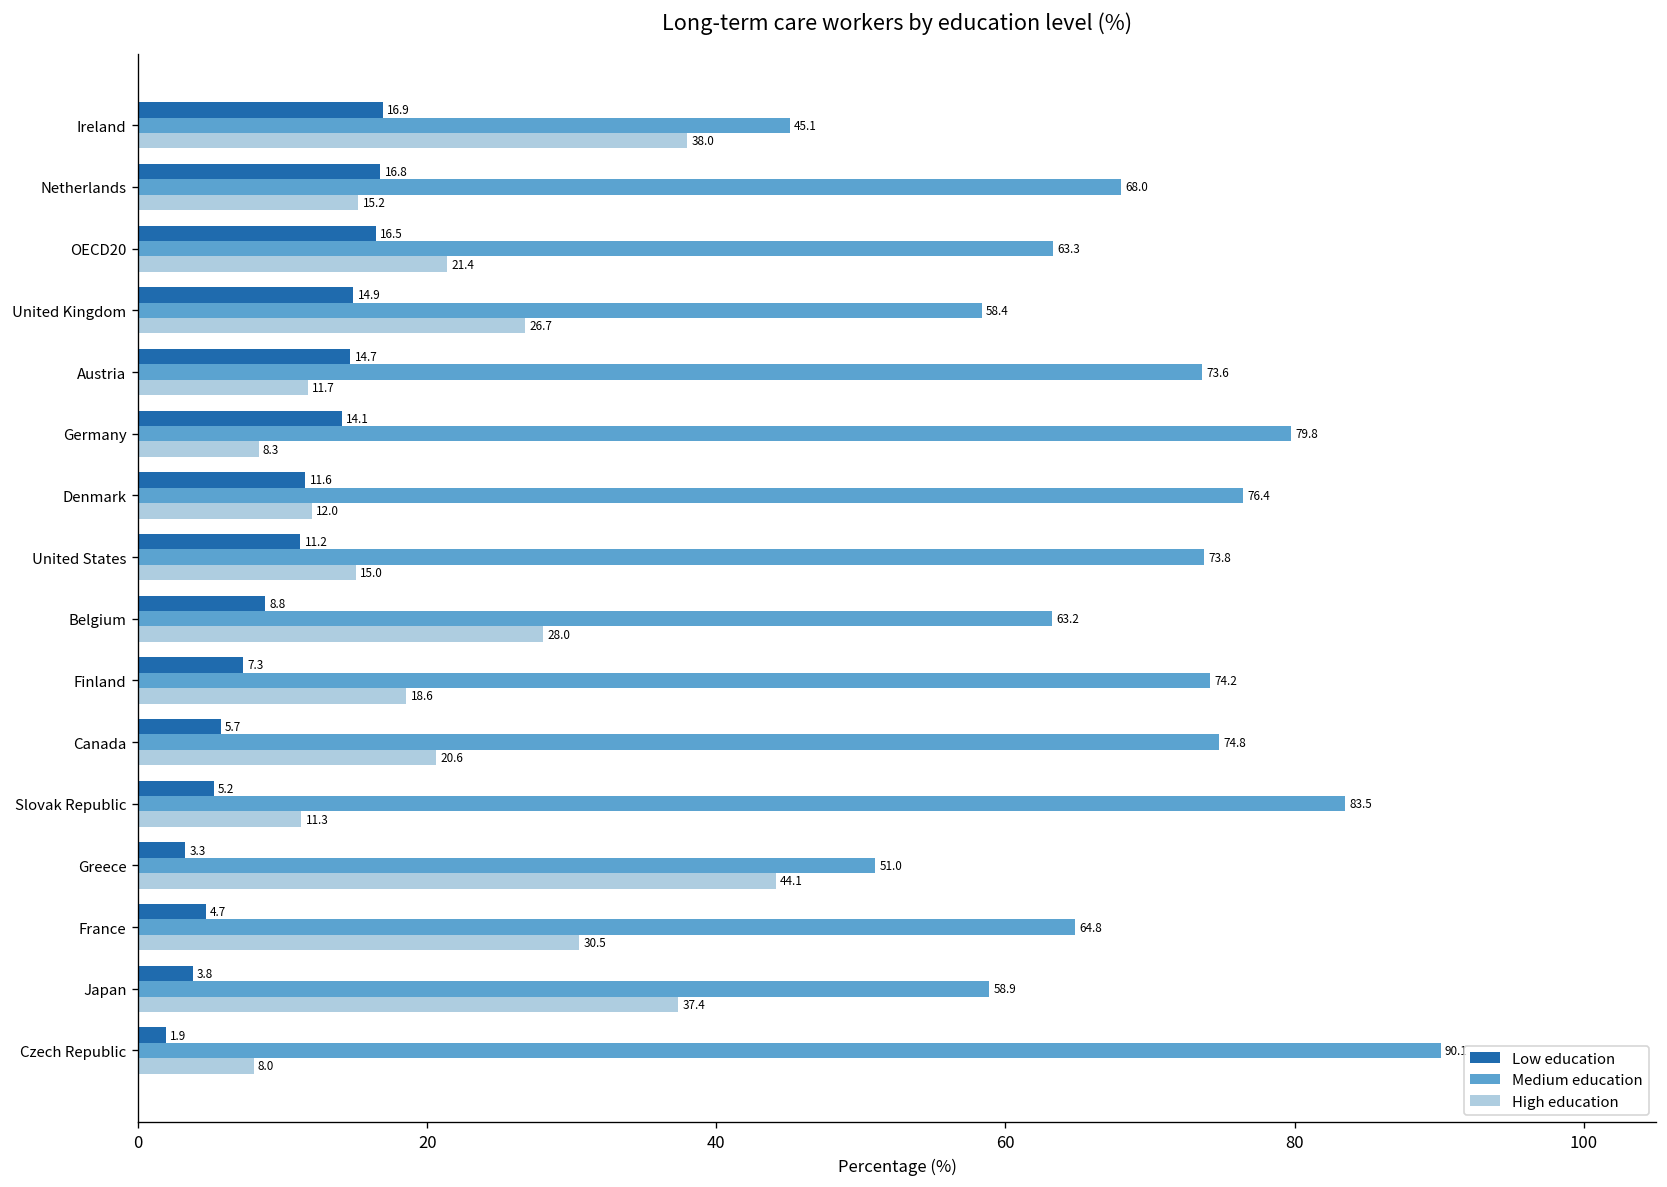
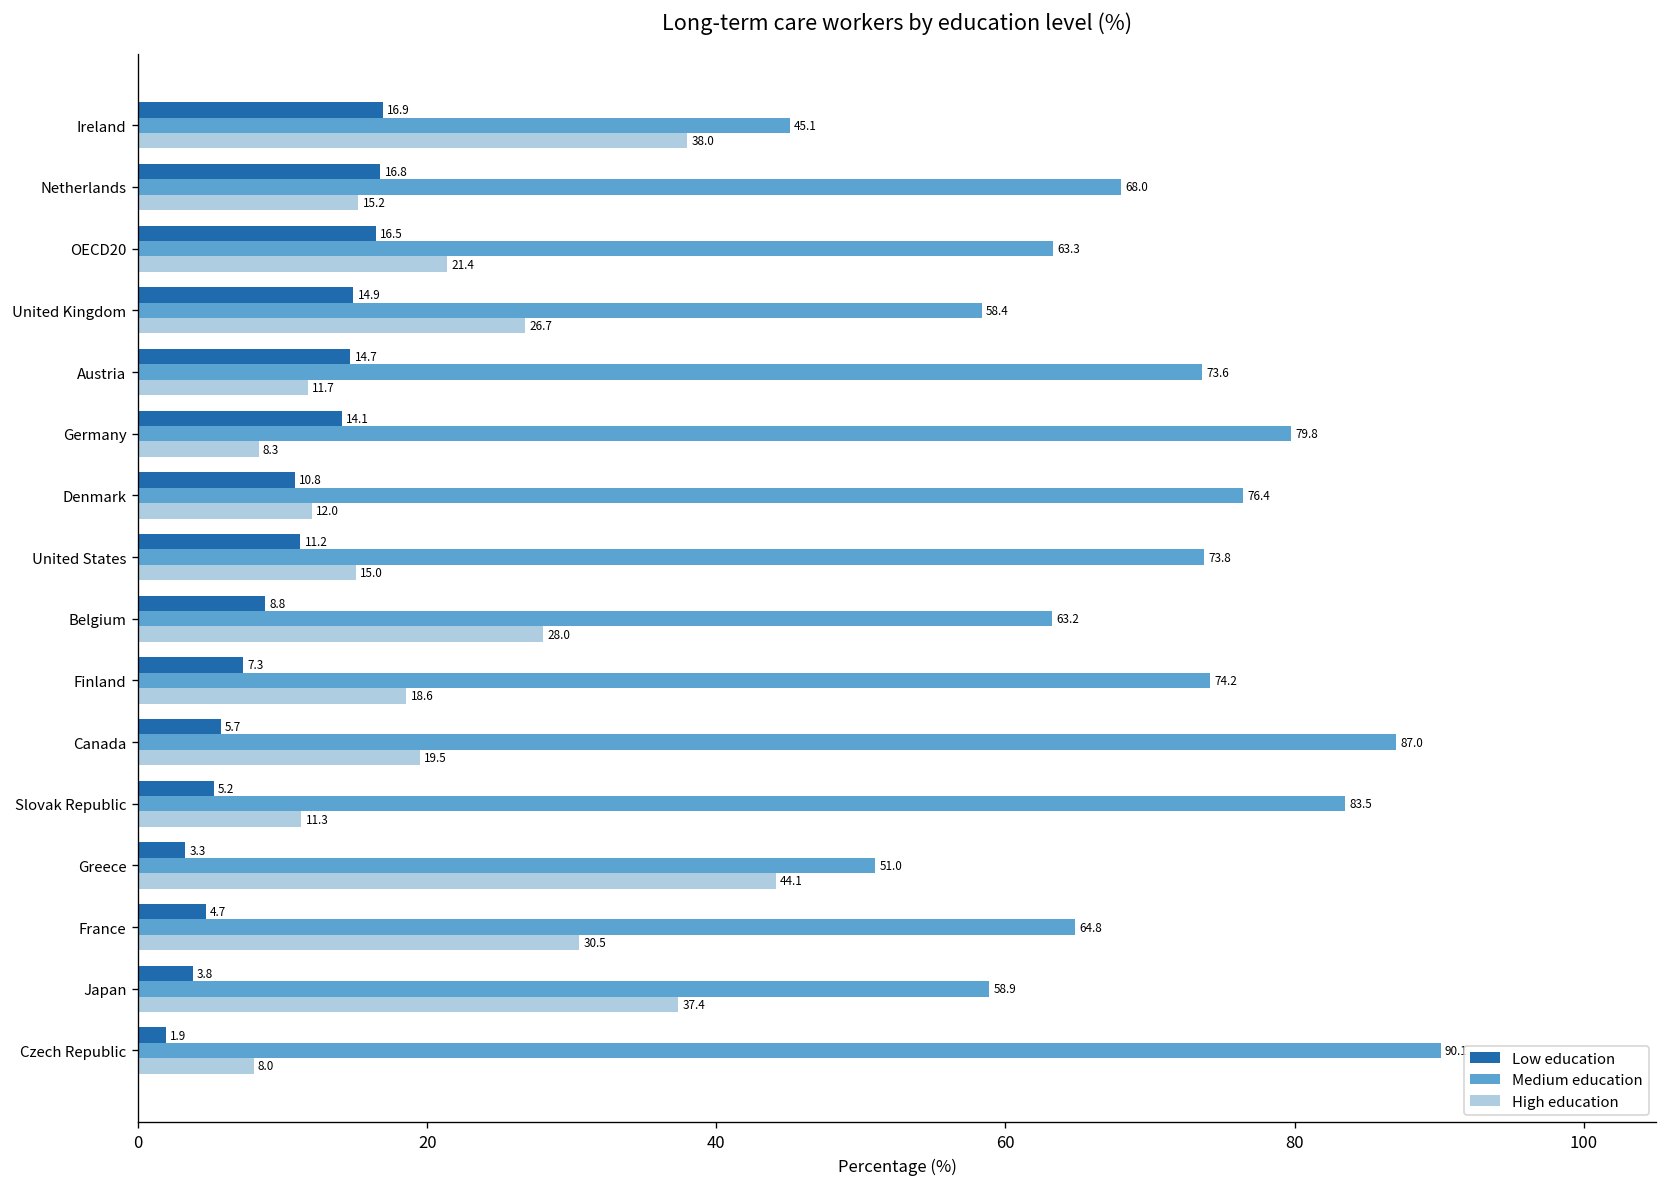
Low education, Denmark: 11.6 -> 10.8
Medium education, Canada: 74.8 -> 87.0
High education, Canada: 20.6 -> 19.5
